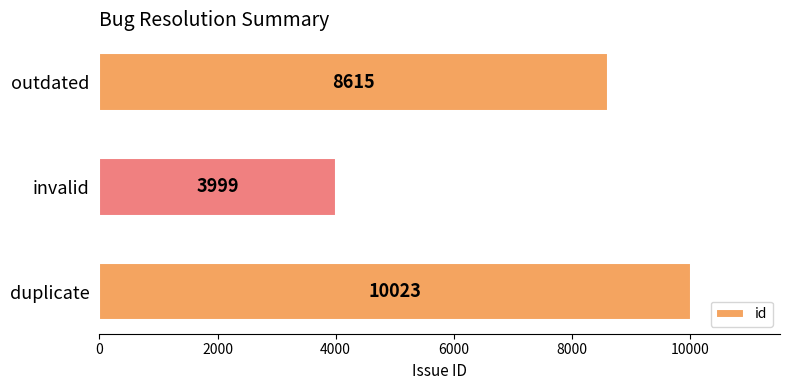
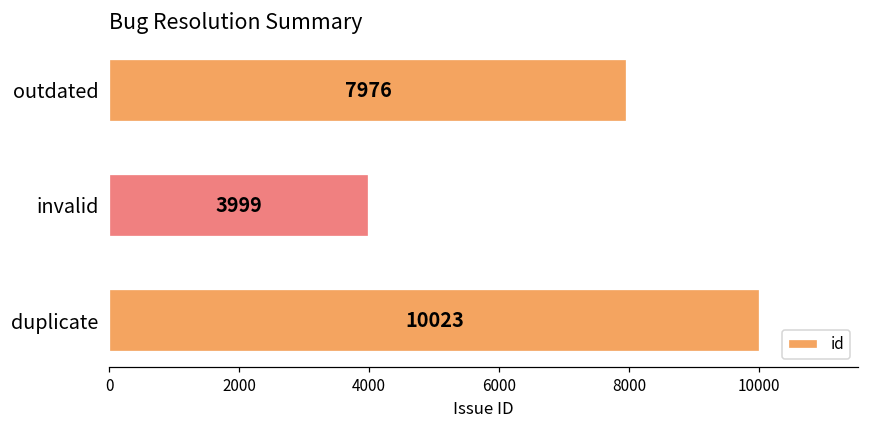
outdated: 8615 -> 7976
